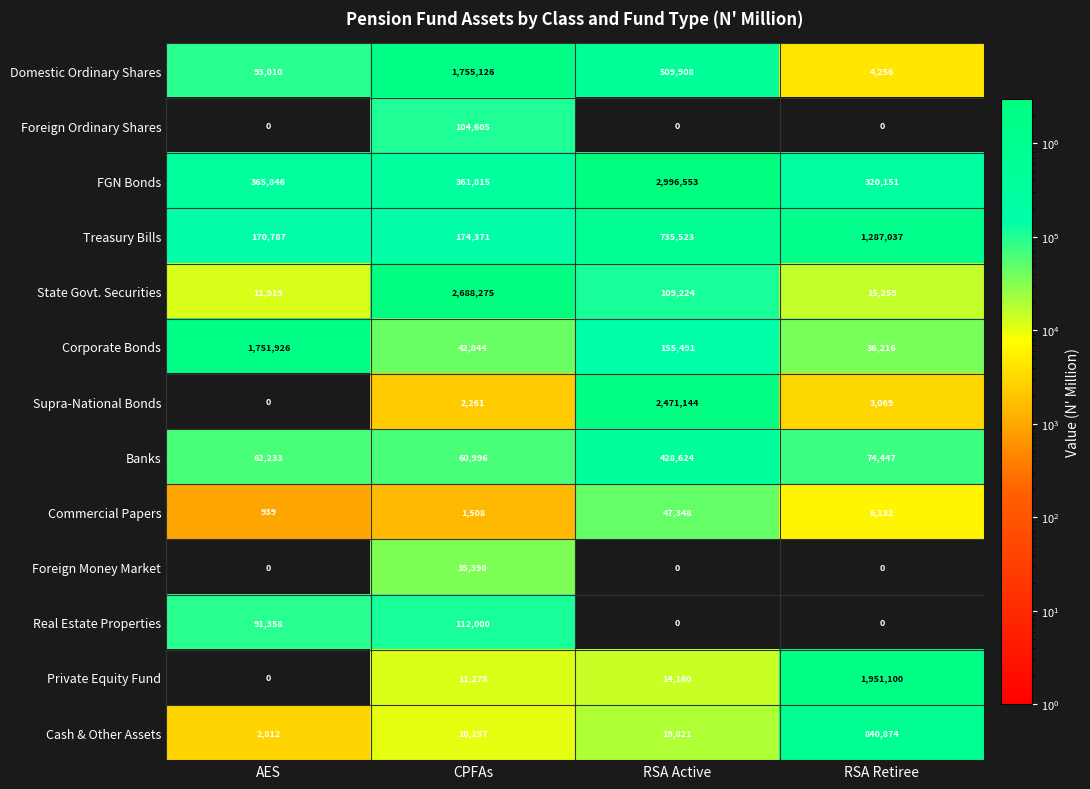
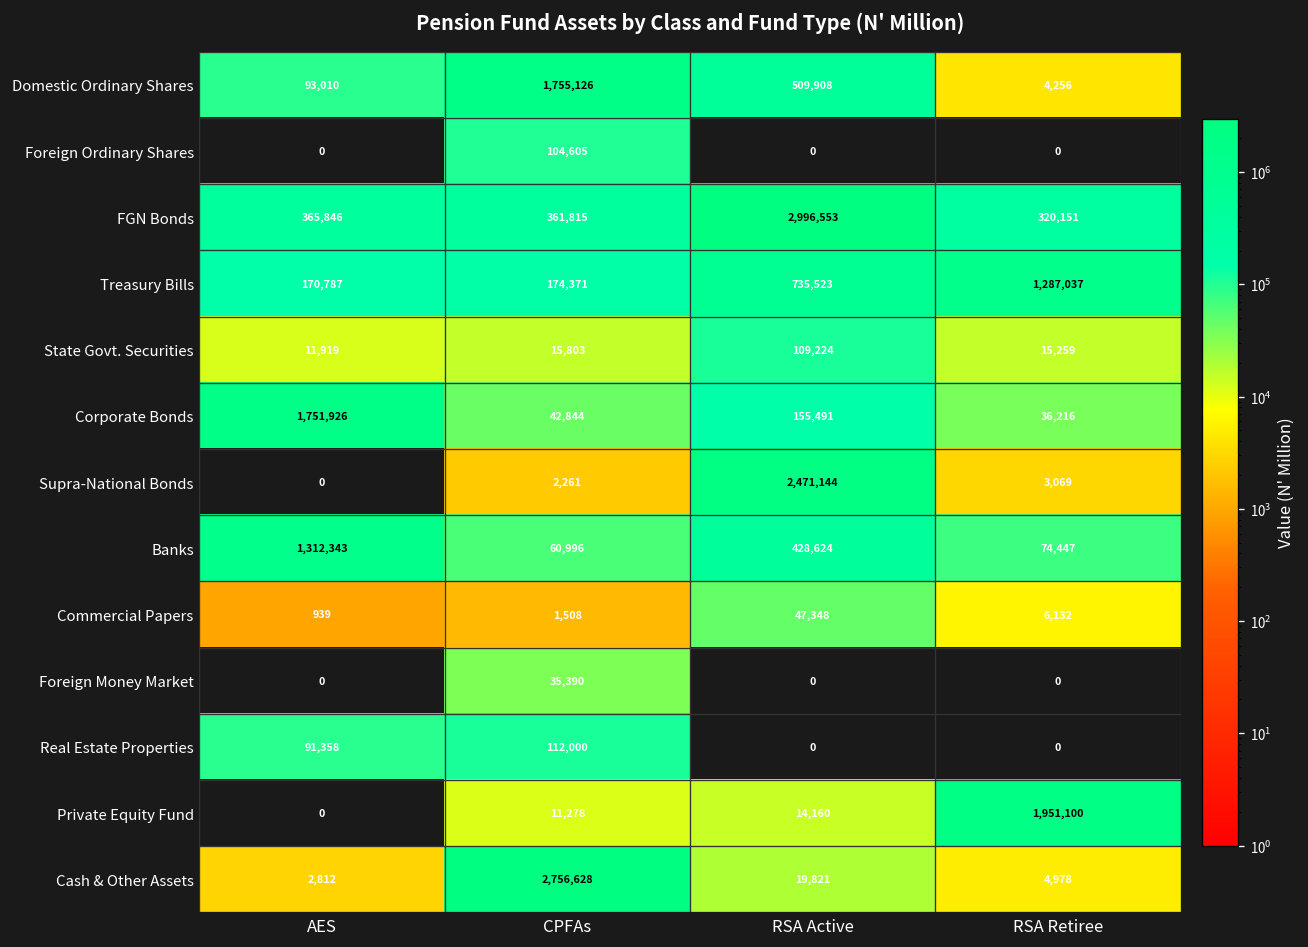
State Govt. Securities, CPFAs: 2,688,275 -> 15,803
Banks, AES: 62,233 -> 1,312,343
Cash & Other Assets, CPFAs: 10,257 -> 2,756,628
Cash & Other Assets, RSA Retiree: 840,874 -> 4,978
